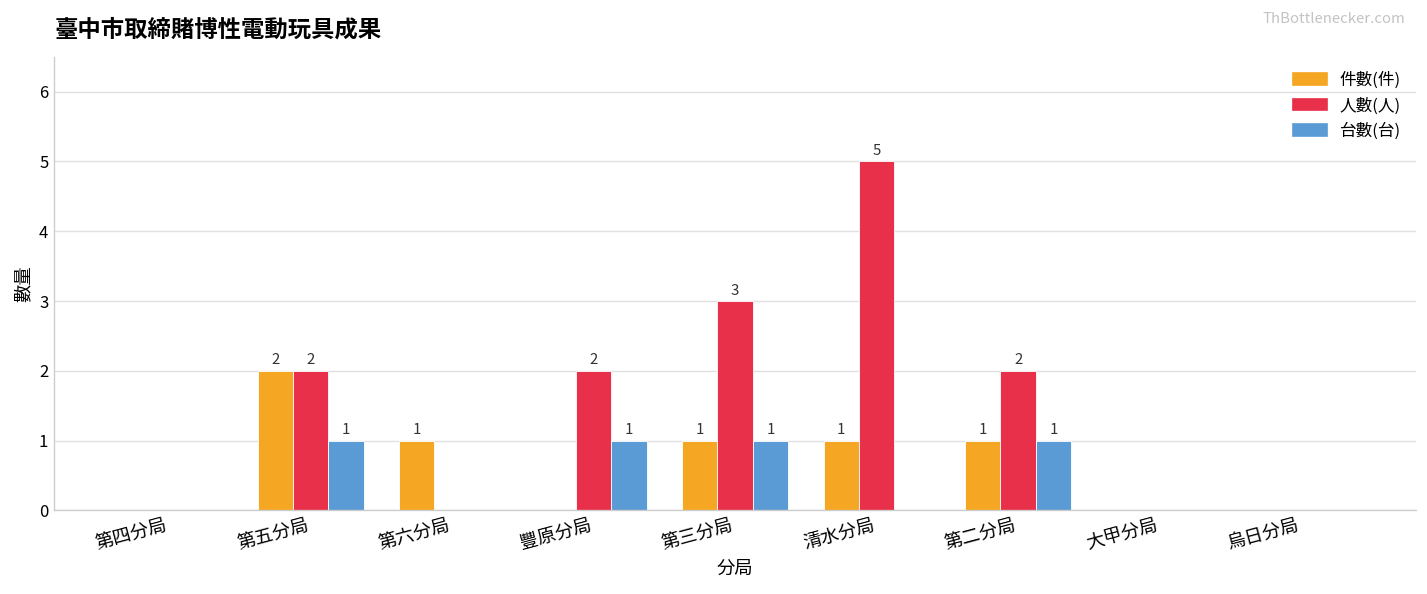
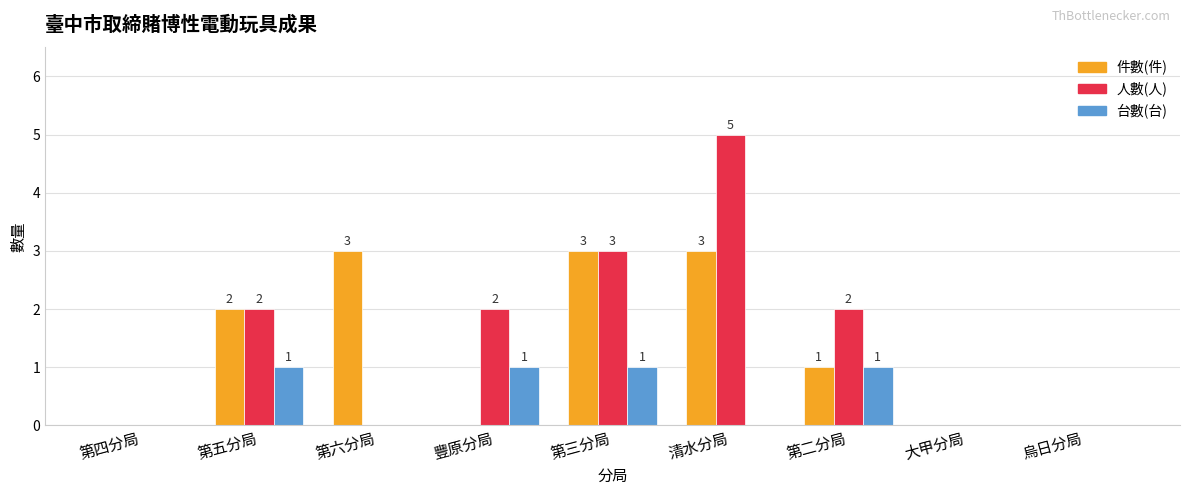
件數(件), 第六分局: 1 -> 3
件數(件), 第三分局: 1 -> 3
件數(件), 清水分局: 1 -> 3
